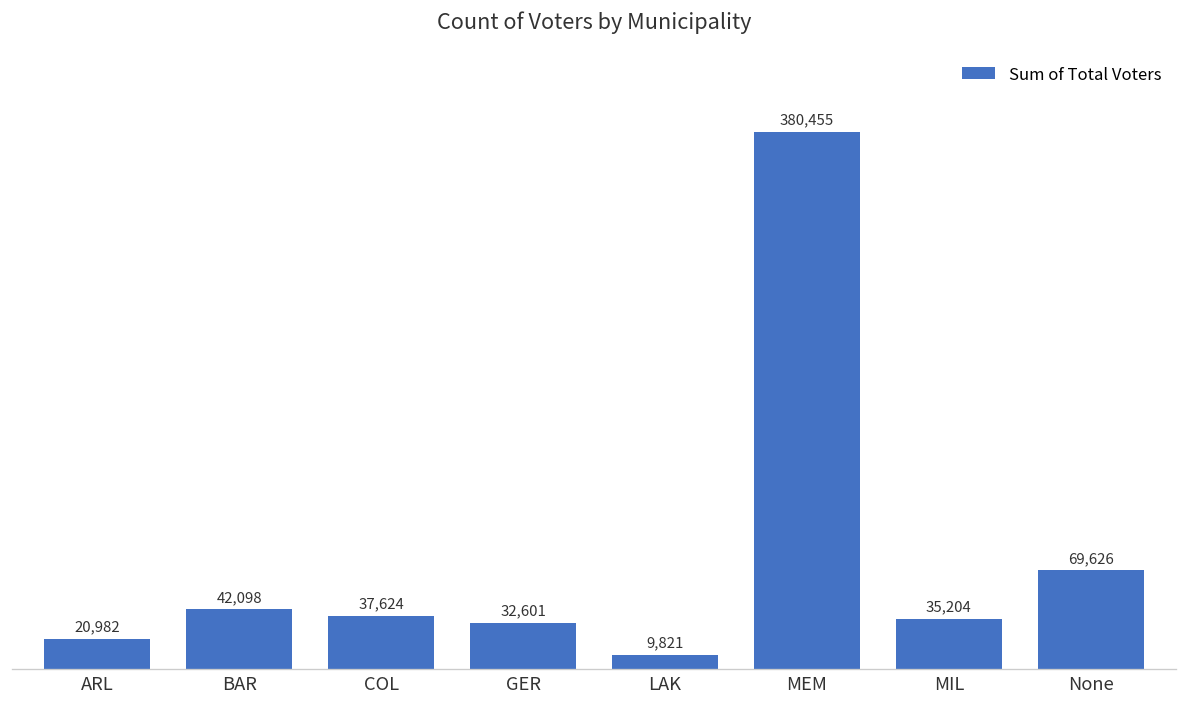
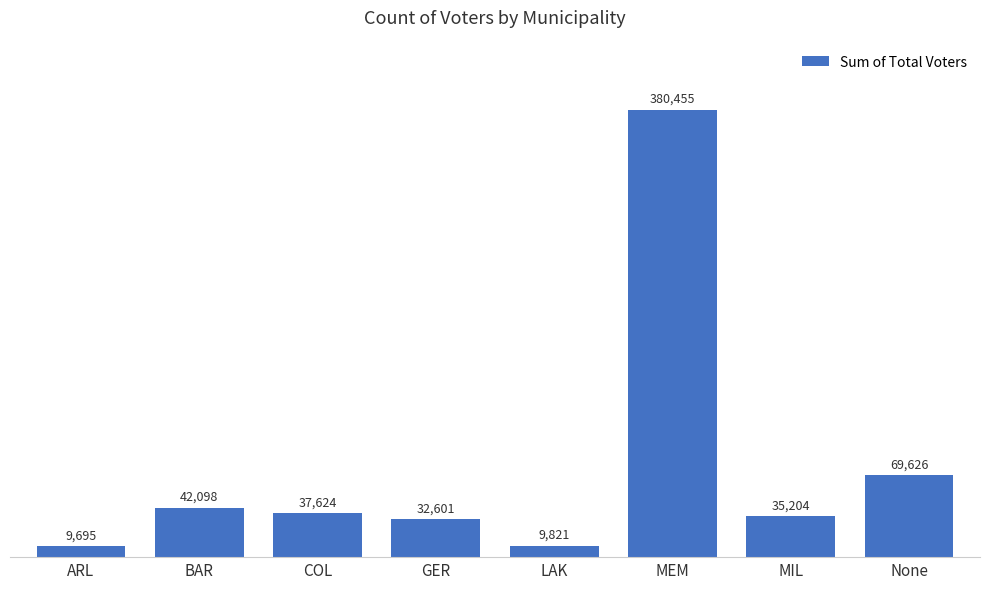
ARL: 20,982 -> 9,695
